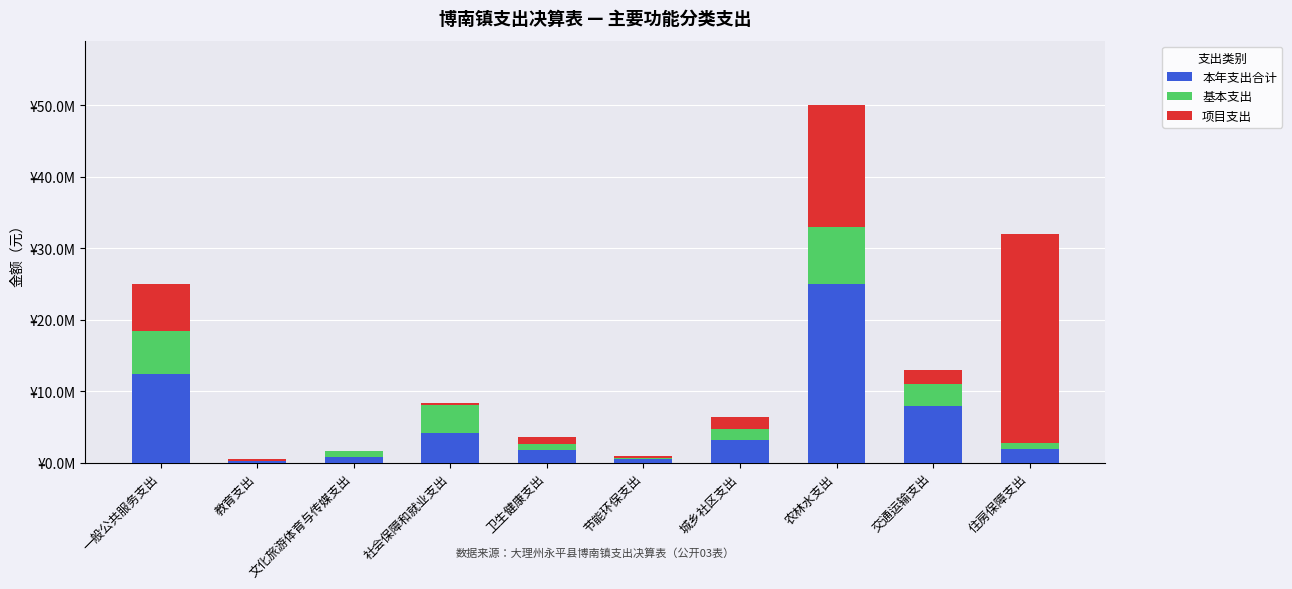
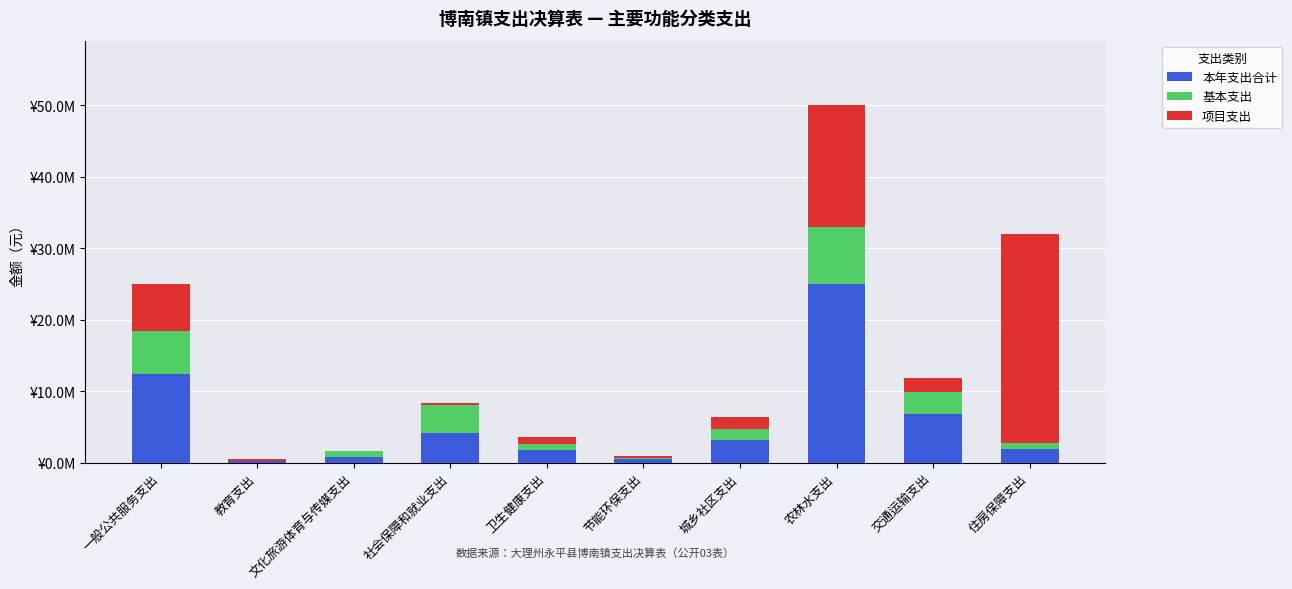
本年支出合计, 交通运输支出: ¥8000000 -> ¥7000000
